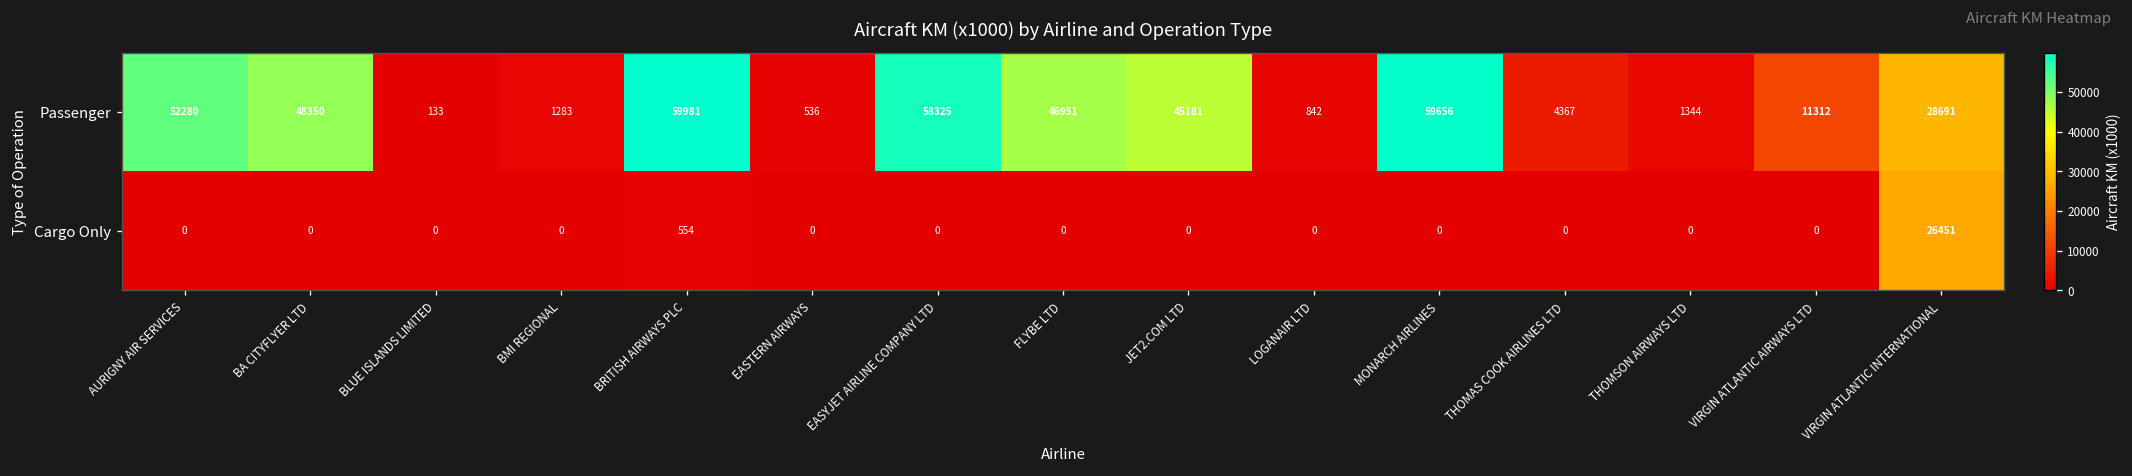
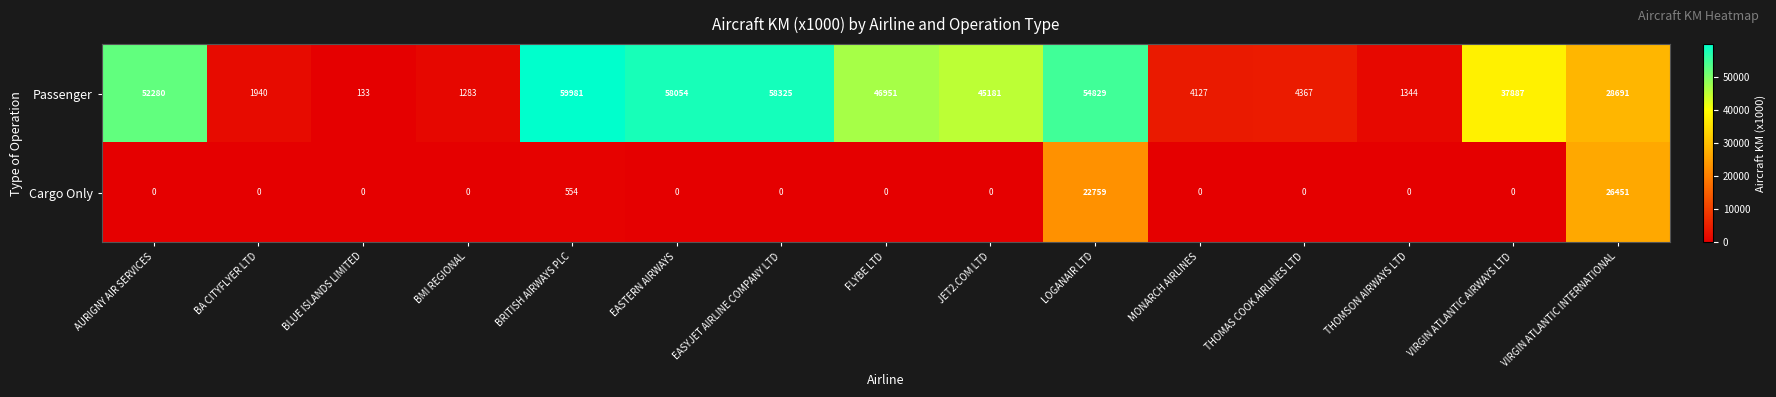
Passenger, BA CITYFLYER LTD: 48350 -> 1940
Passenger, EASTERN AIRWAYS: 536 -> 58054
Passenger, LOGANAIR LTD: 842 -> 54829
Passenger, MONARCH AIRLINES: 59656 -> 4127
Passenger, VIRGIN ATLANTIC AIRWAYS LTD: 11312 -> 37887
Cargo Only, LOGANAIR LTD: 0 -> 22759
